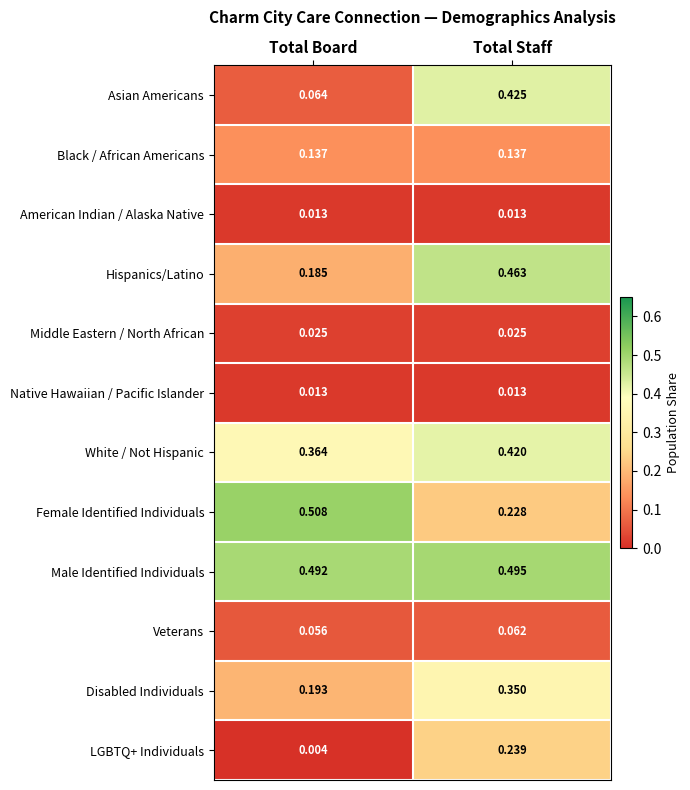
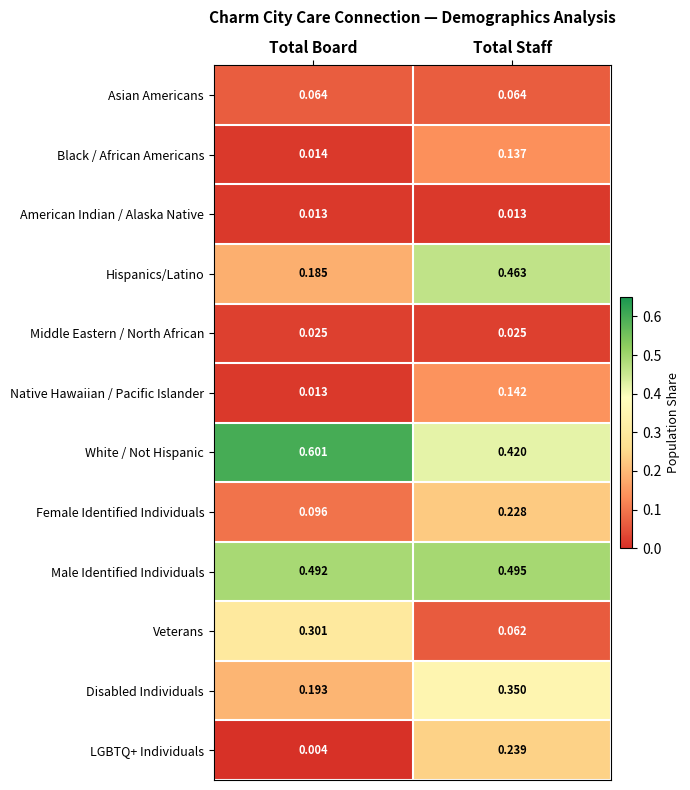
Asian Americans, Total Staff: 0.425 -> 0.064
Black / African Americans, Total Board: 0.137 -> 0.014
Native Hawaiian / Pacific Islander, Total Staff: 0.013 -> 0.142
White / Not Hispanic, Total Board: 0.364 -> 0.601
Female Identified Individuals, Total Board: 0.508 -> 0.096
Veterans, Total Board: 0.056 -> 0.301
